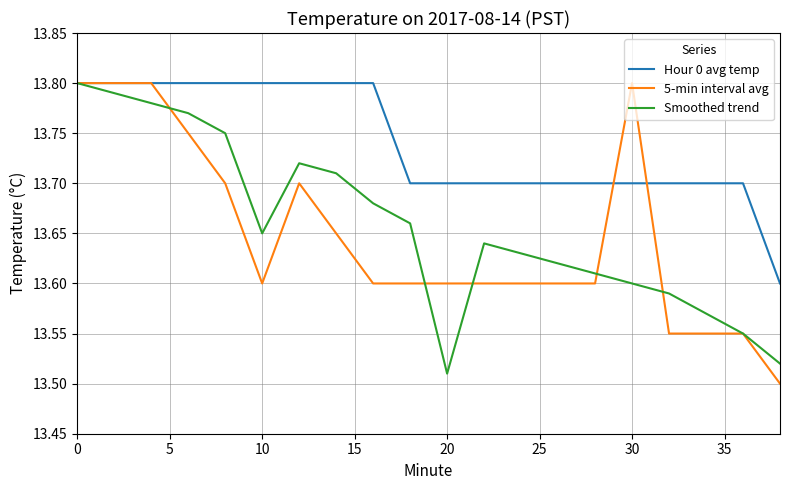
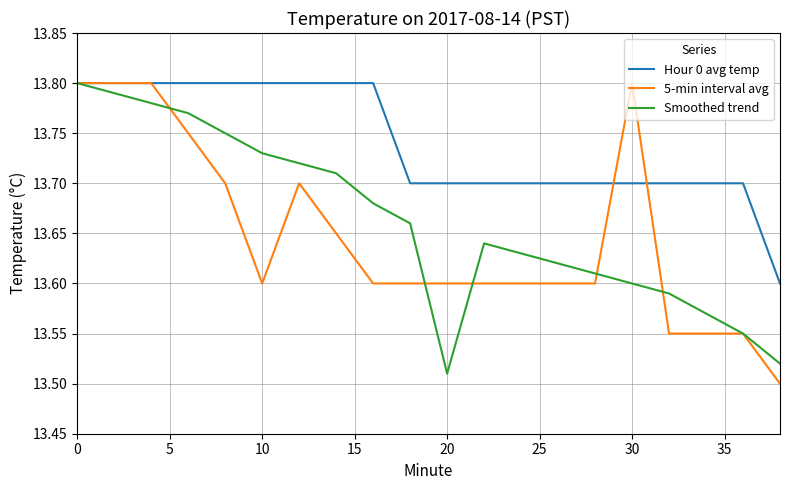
Smoothed trend, 10: 13.65 -> 13.73
